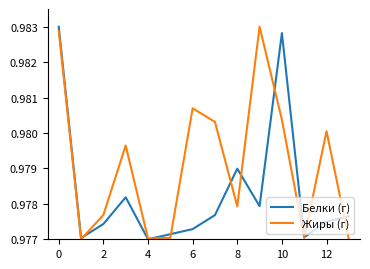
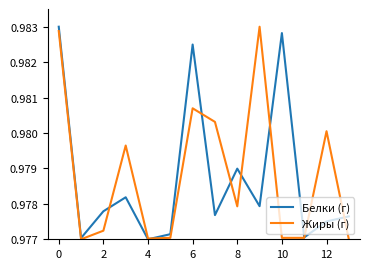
Белки (г), 2: 0.9774 -> 0.9778
Жиры (г), 2: 0.9777 -> 0.9772
Белки (г), 6: 0.9773 -> 0.9825
Жиры (г), 10: 0.9804 -> 0.9770
